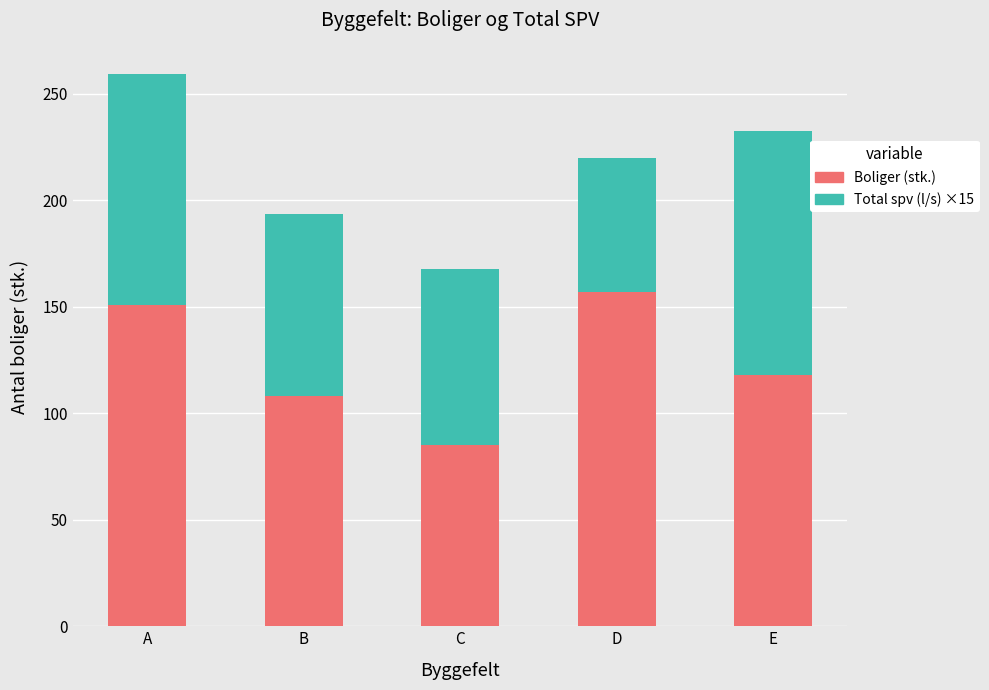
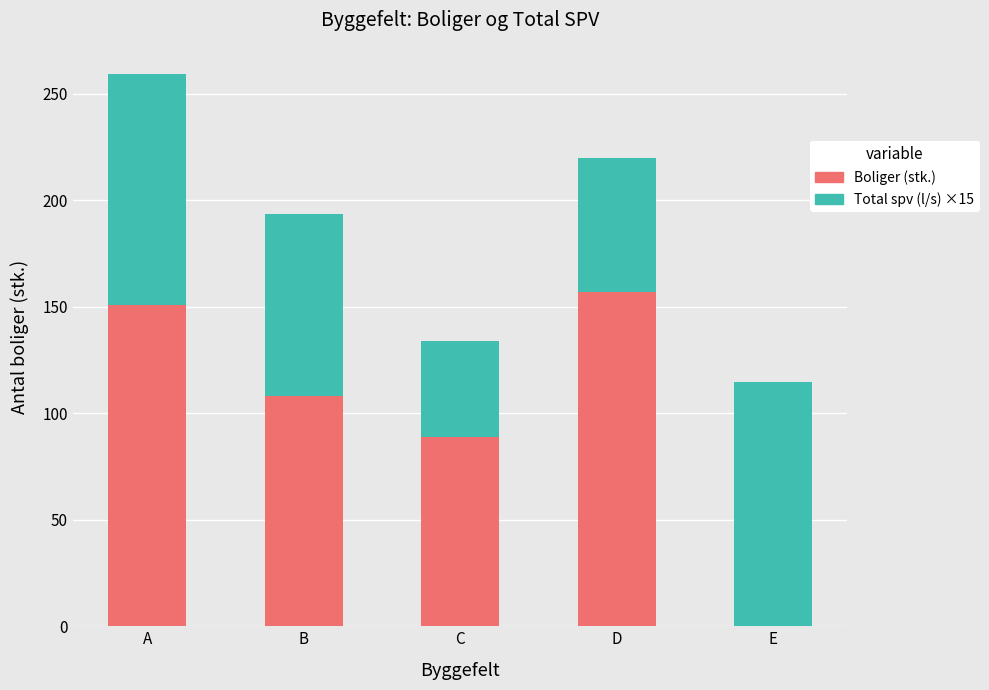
Boliger (stk.), C: 85 -> 89
Total spv (l/s) ×15, C: 83 -> 45
Boliger (stk.), E: 118 -> 0
